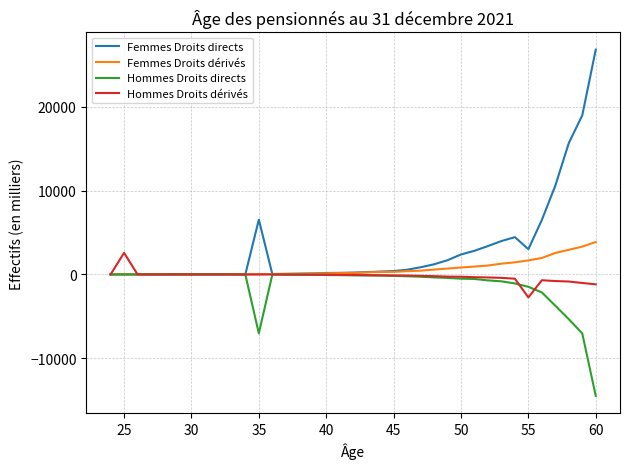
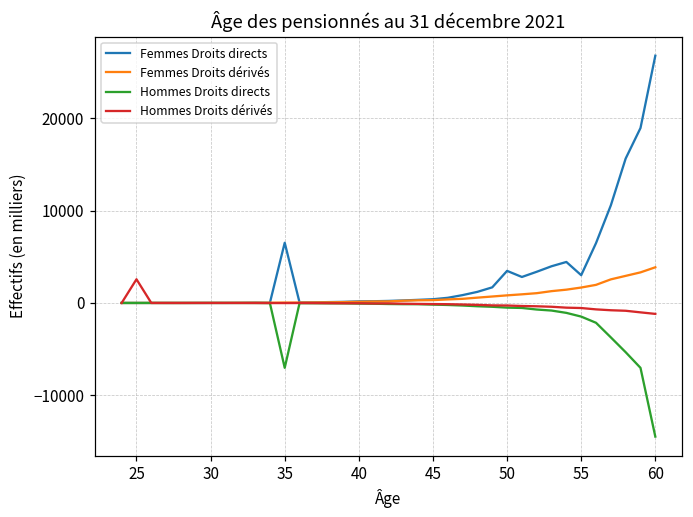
Femmes Droits directs, 50: 2000 -> 3000
Hommes Droits dérivés, 55: -3000 -> -1000
